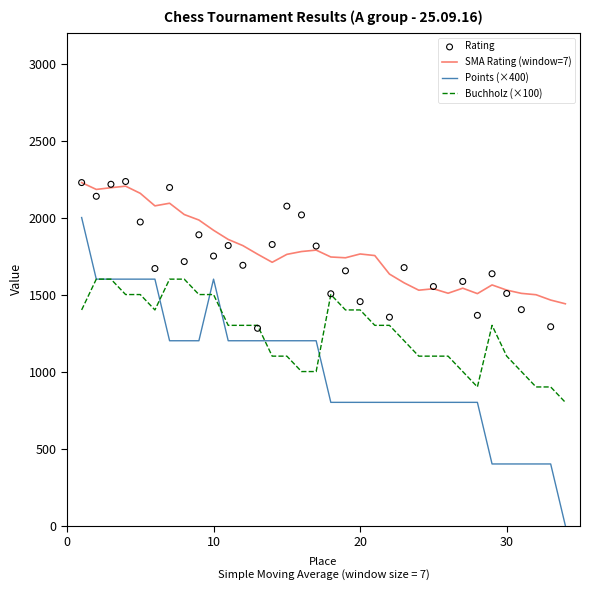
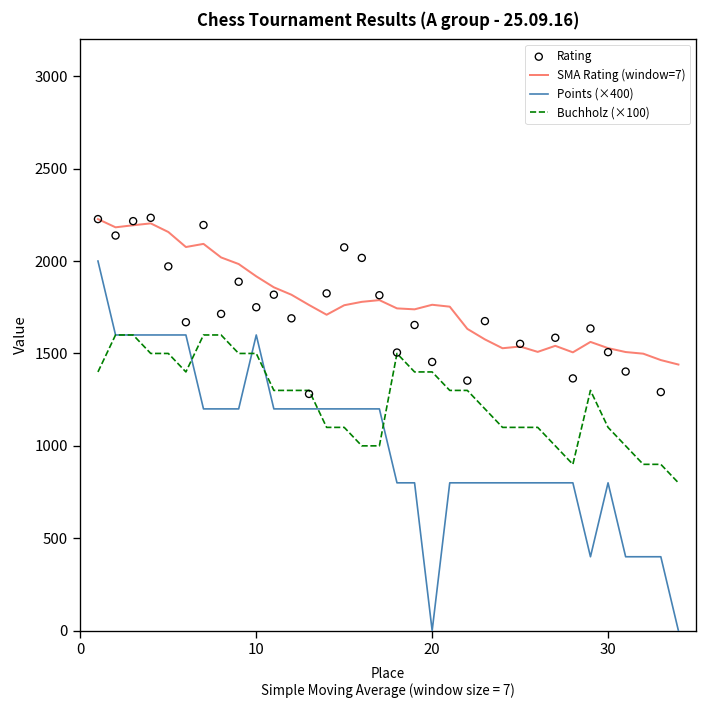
Points (×400), 20: 800 -> 0
Points (×400), 30: 400 -> 800
